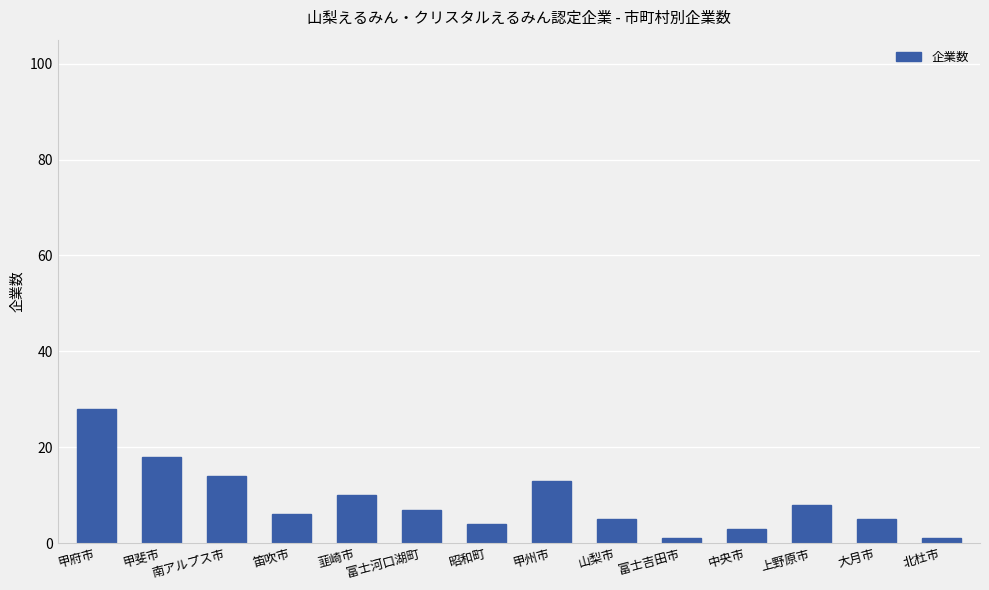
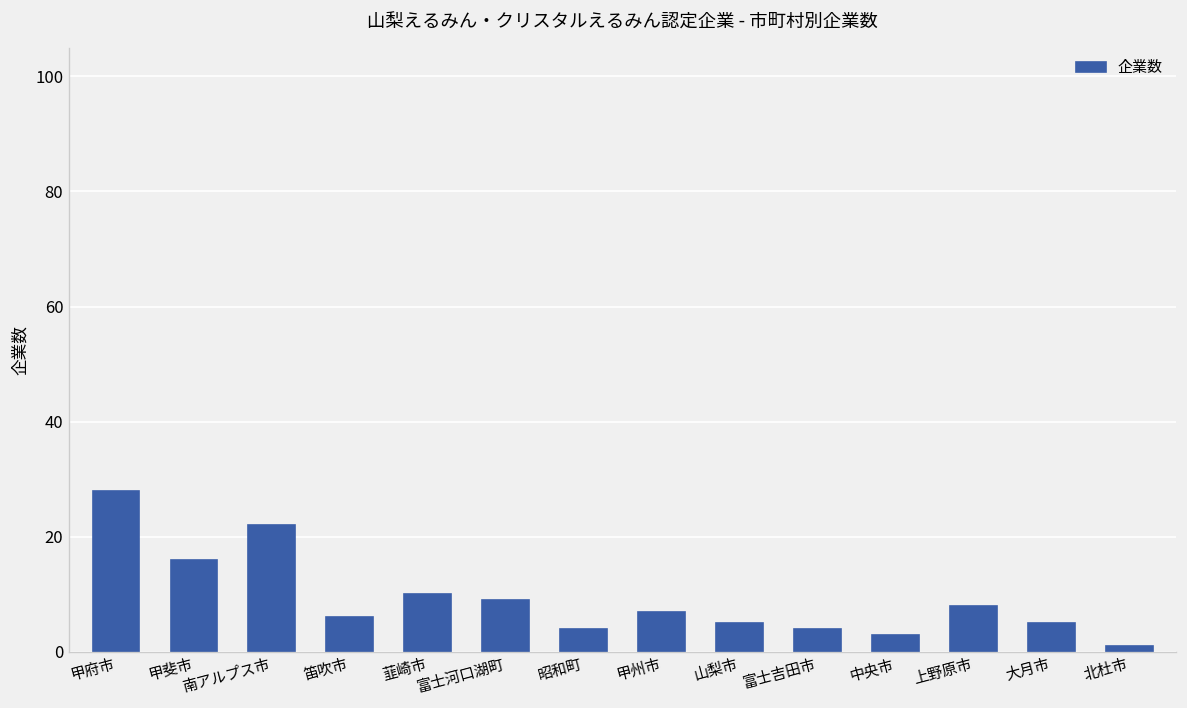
甲斐市: 18 -> 16
南アルプス市: 14 -> 22
富士河口湖町: 7 -> 9
甲州市: 13 -> 7
富士吉田市: 1 -> 4
